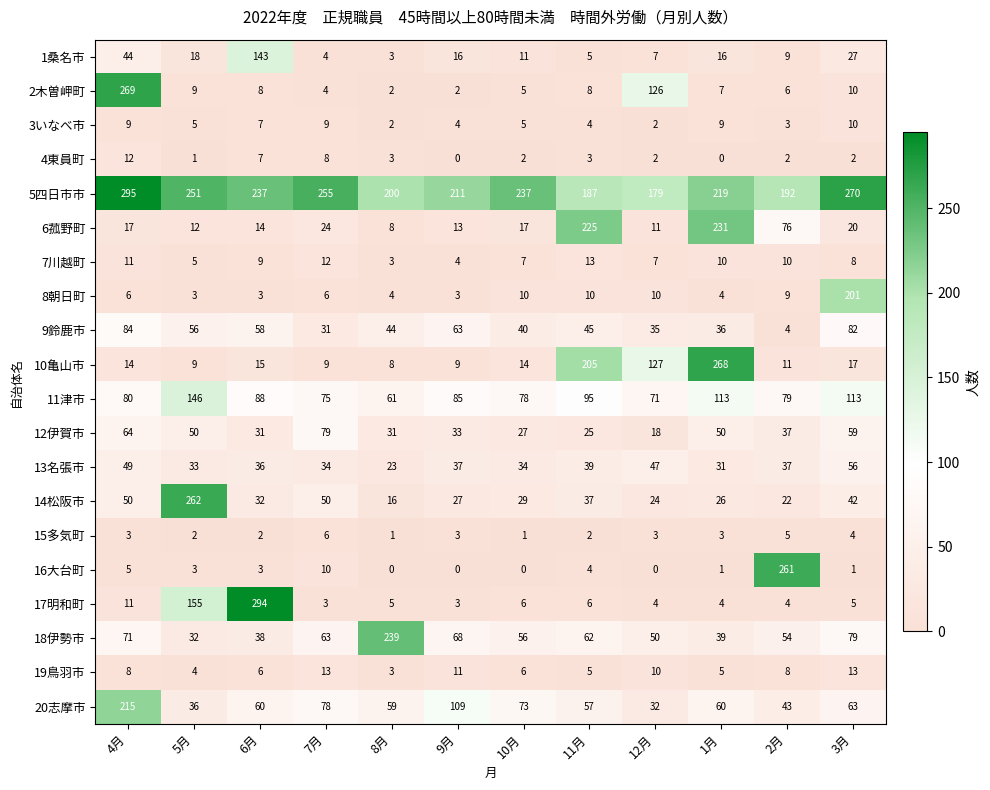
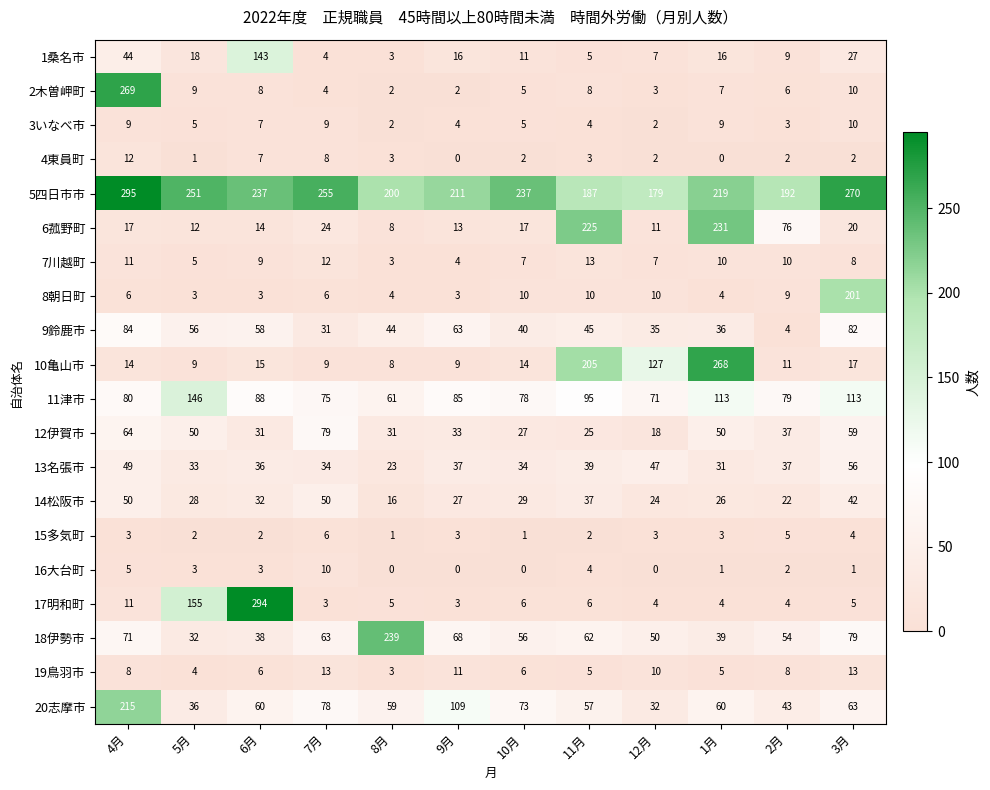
2木曽岬町, 12月: 126 -> 3
14松阪市, 5月: 262 -> 28
16大台町, 2月: 261 -> 2
